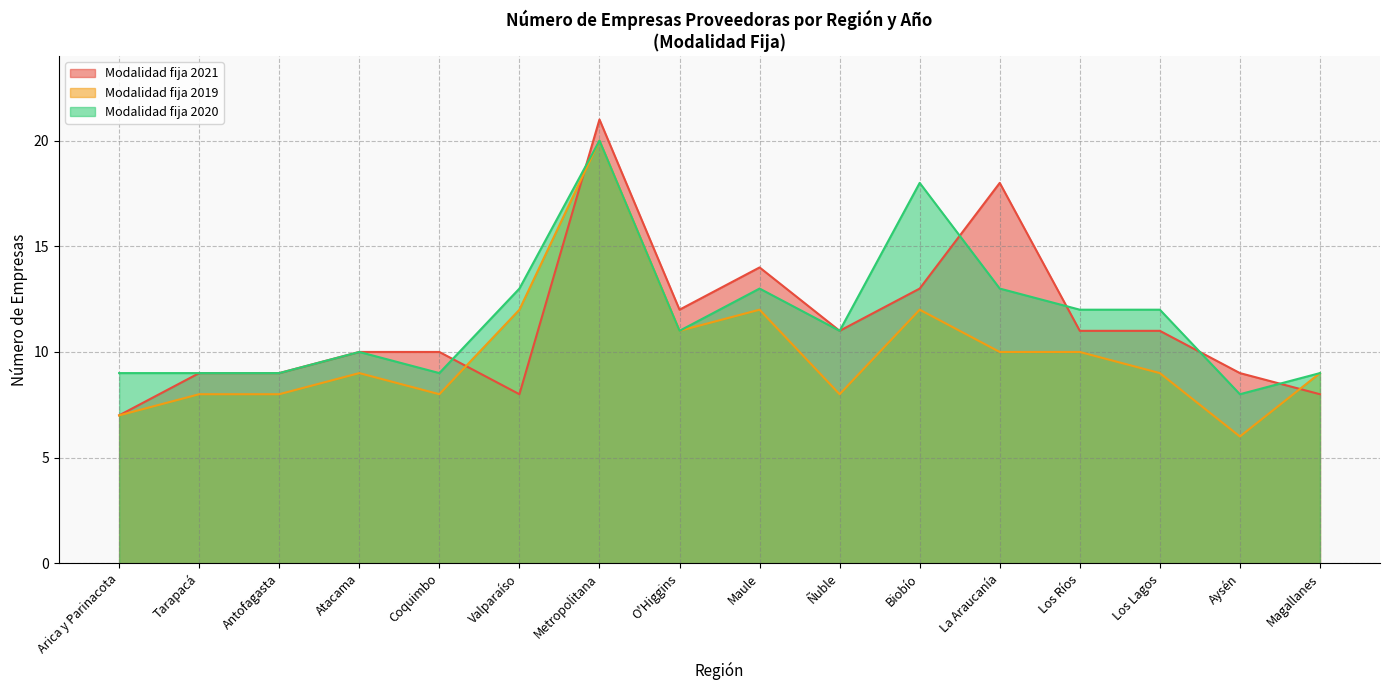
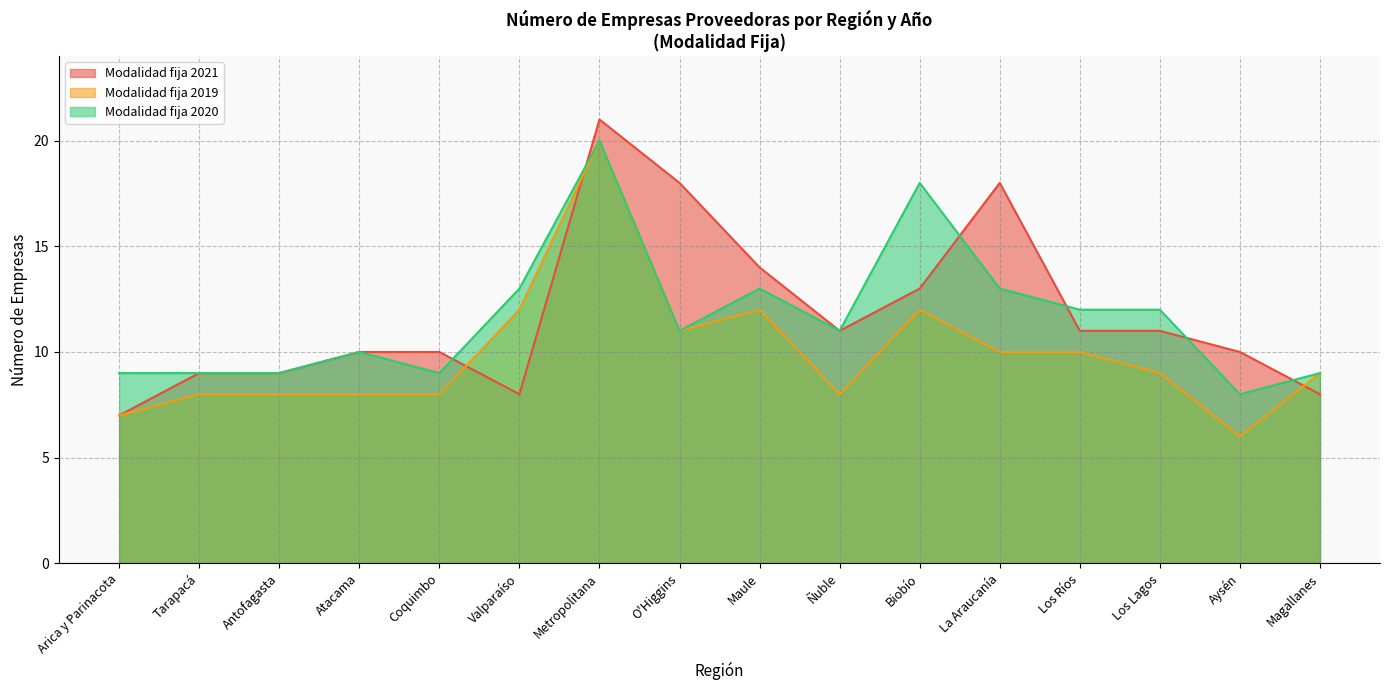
Modalidad fija 2019, Atacama: 9 -> 8
Modalidad fija 2021, O'Higgins: 12 -> 18
Modalidad fija 2021, Aysén: 9 -> 10
